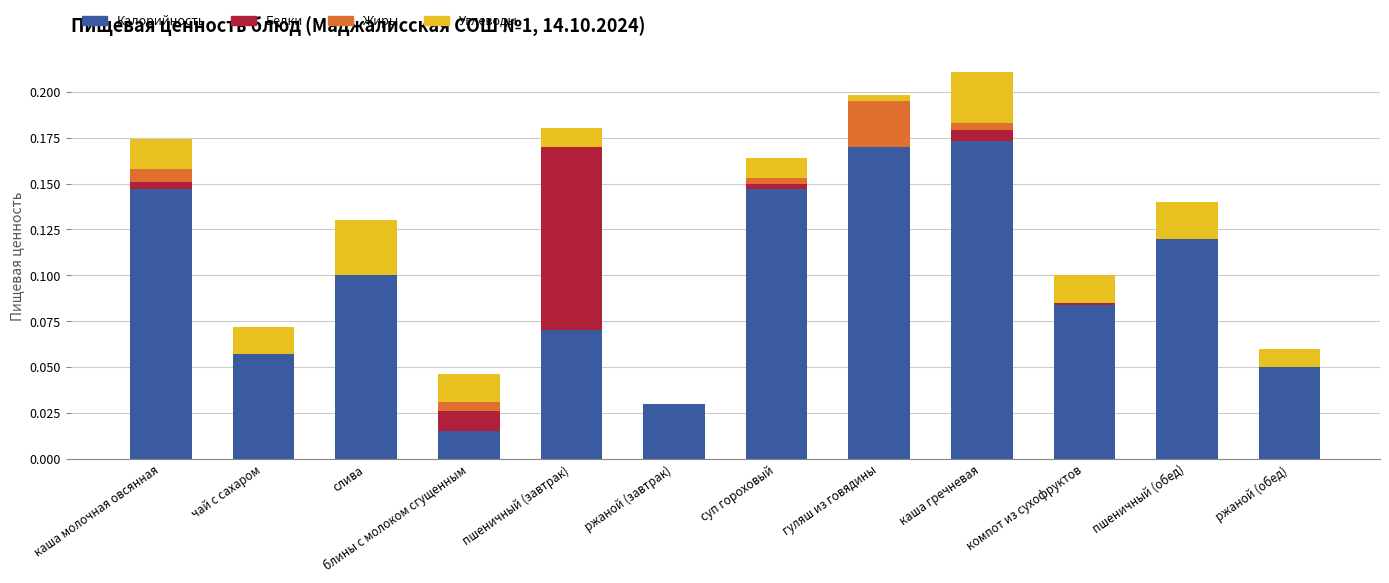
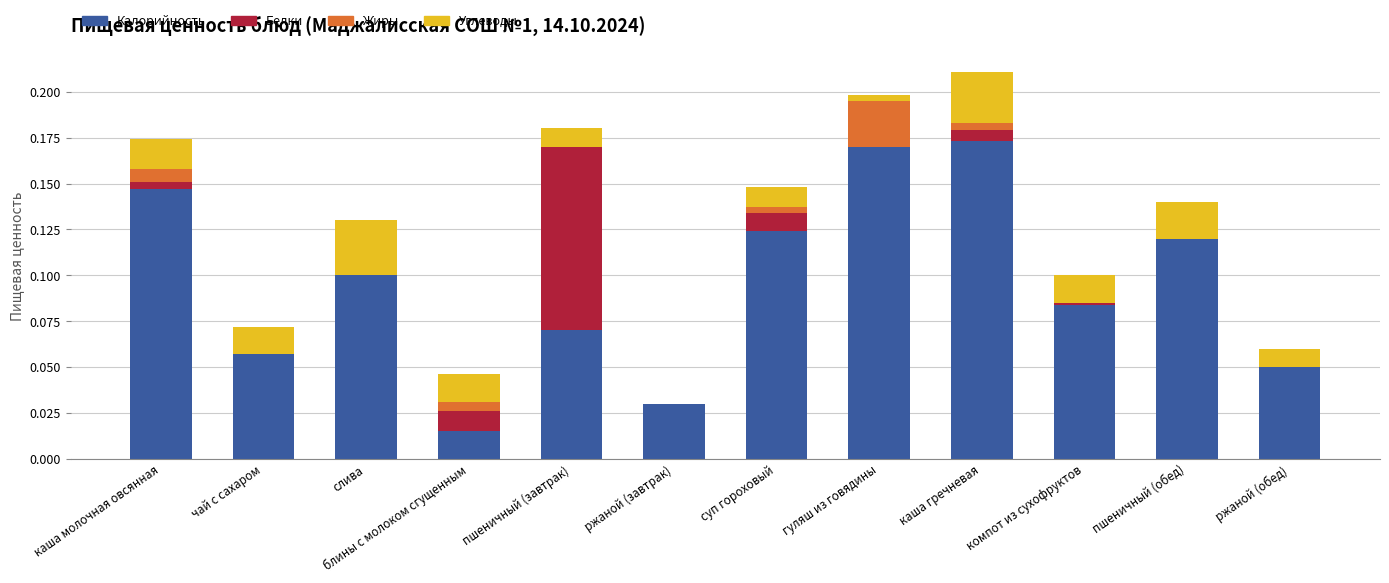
Калорийность, суп гороховый: 0.147 -> 0.124
Белки, суп гороховый: 0.003 -> 0.010
